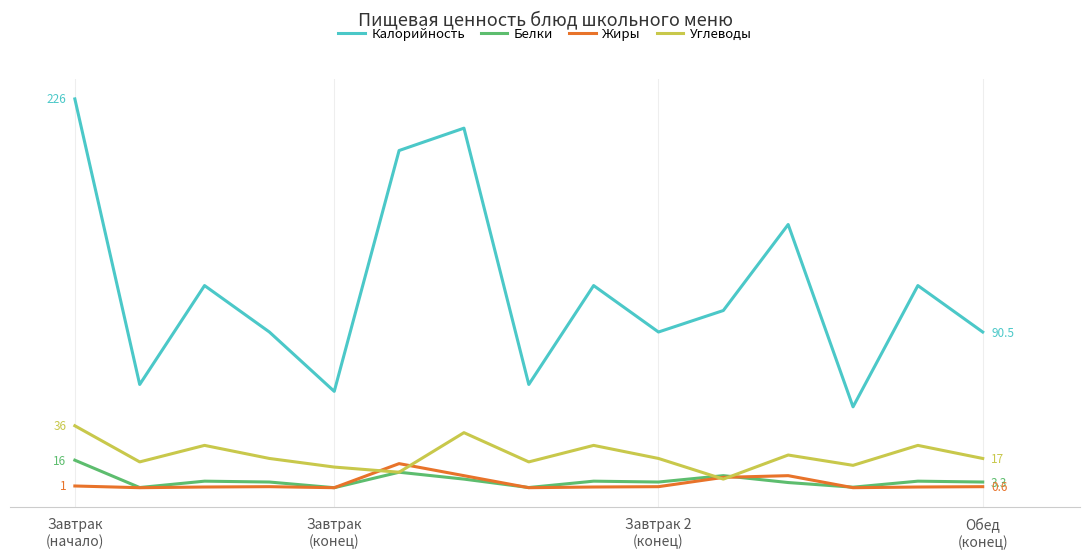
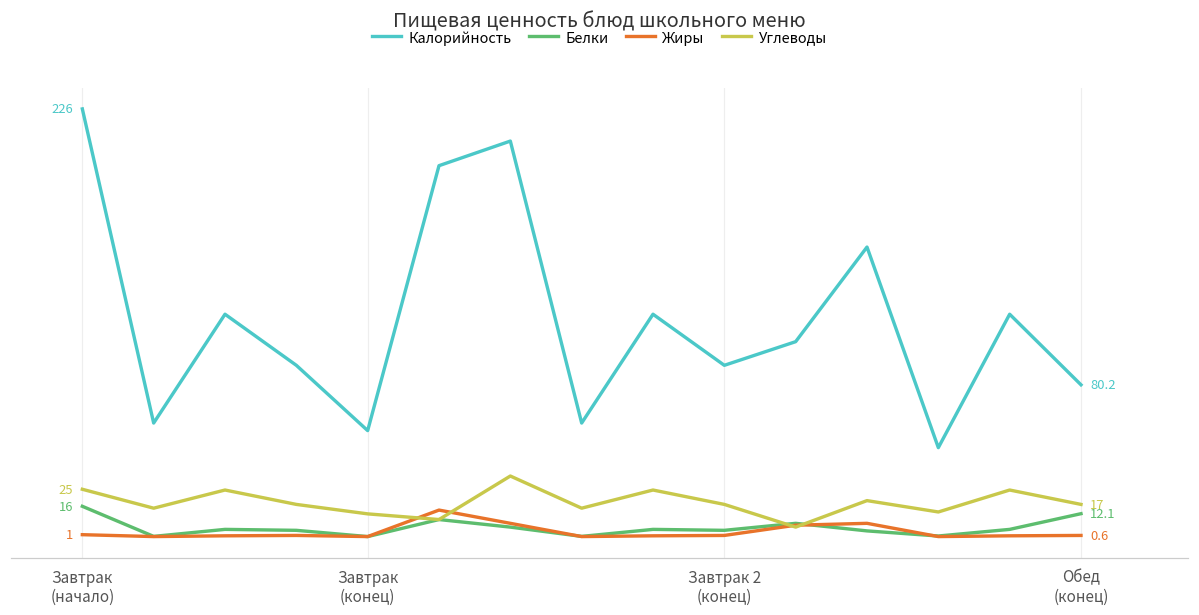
Углеводы, Завтрак (начало): 36 -> 25
Калорийность, Обед (конец): 90.5 -> 80.2
Белки, Обед (конец): 3.3 -> 12.1
